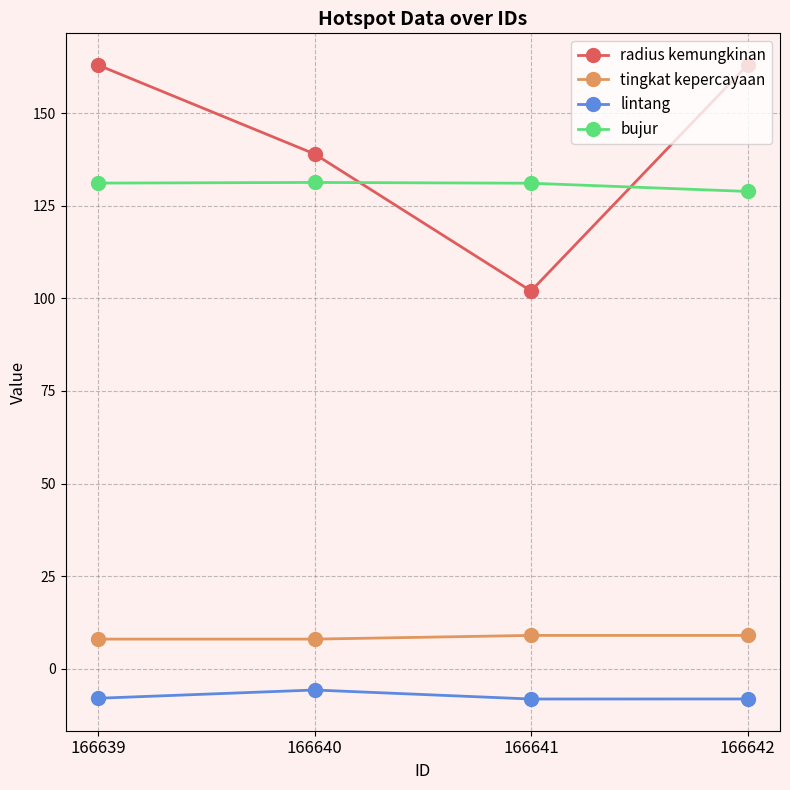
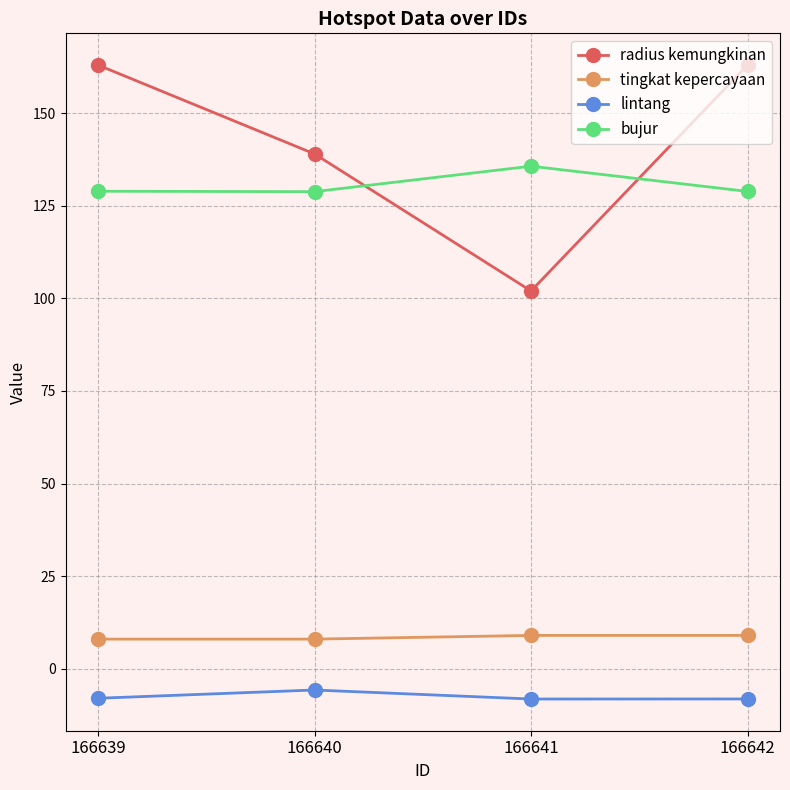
bujur, 166639: 131 -> 129
bujur, 166640: 131 -> 129
bujur, 166641: 131 -> 136
